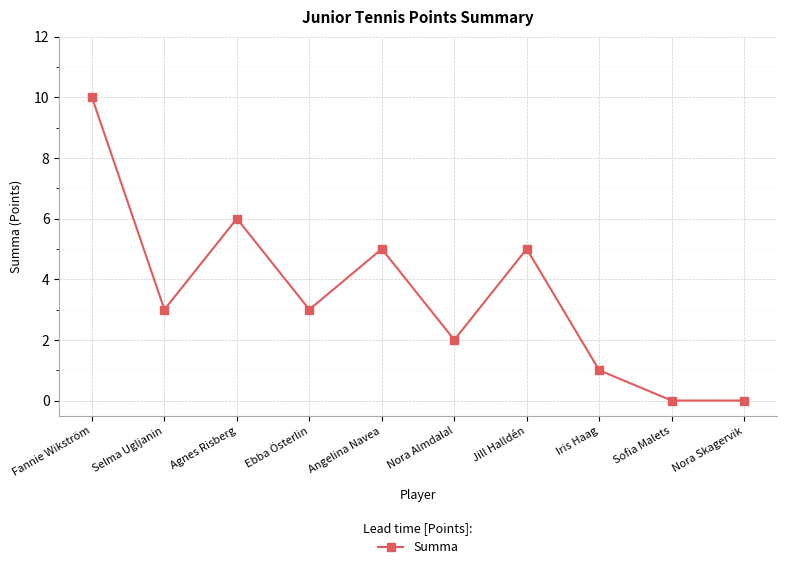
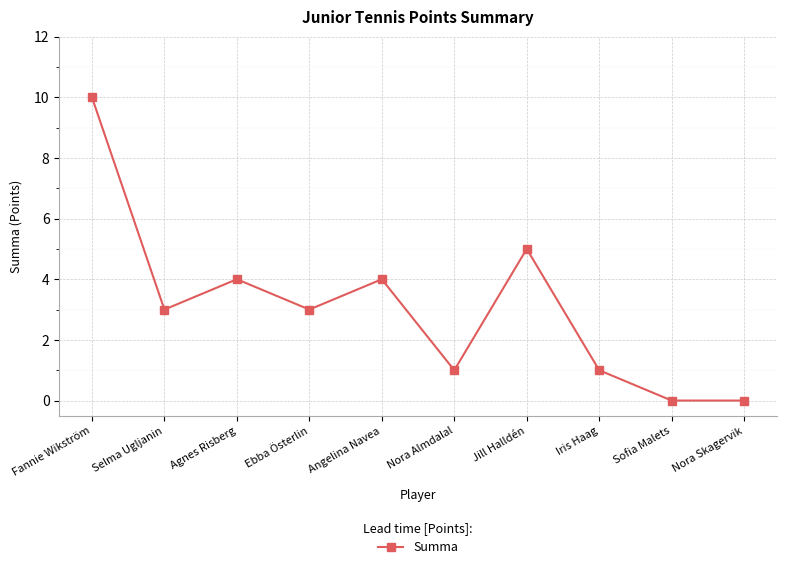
Agnes Risberg: 6 -> 4
Angelina Navea: 5 -> 4
Nora Almdalal: 2 -> 1
